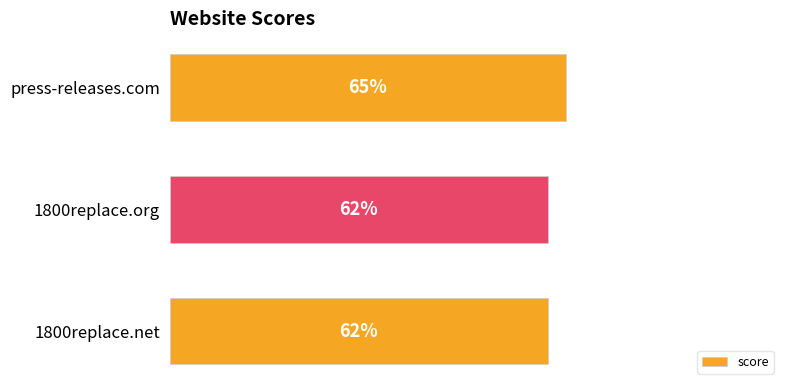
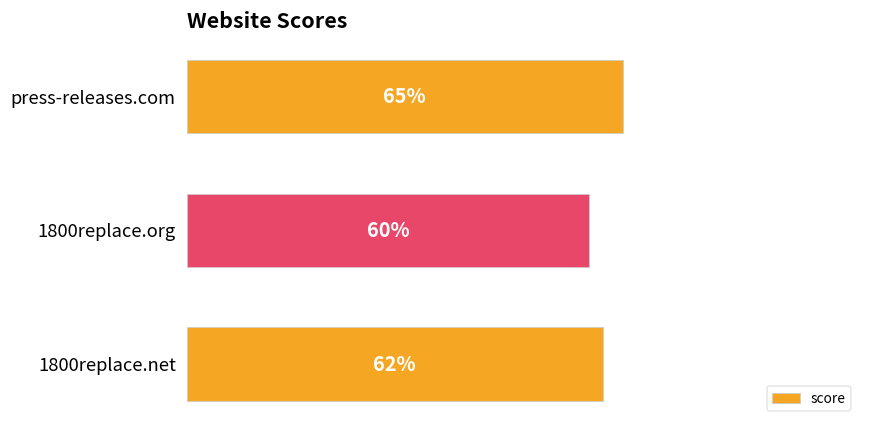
1800replace.org: 62% -> 60%
